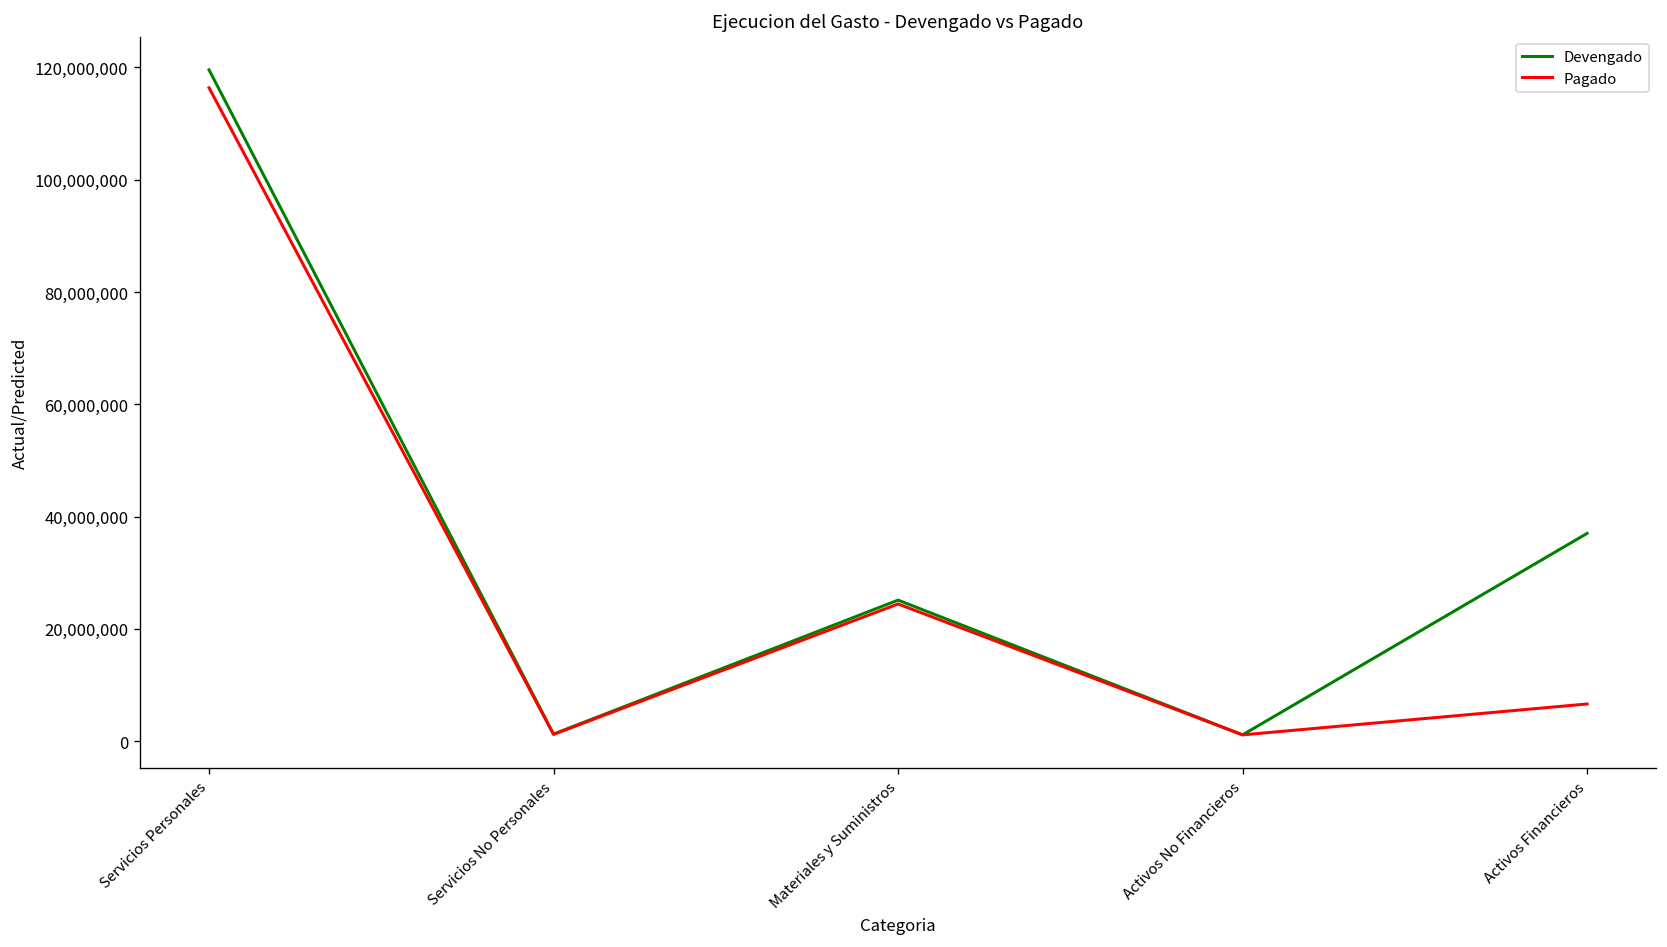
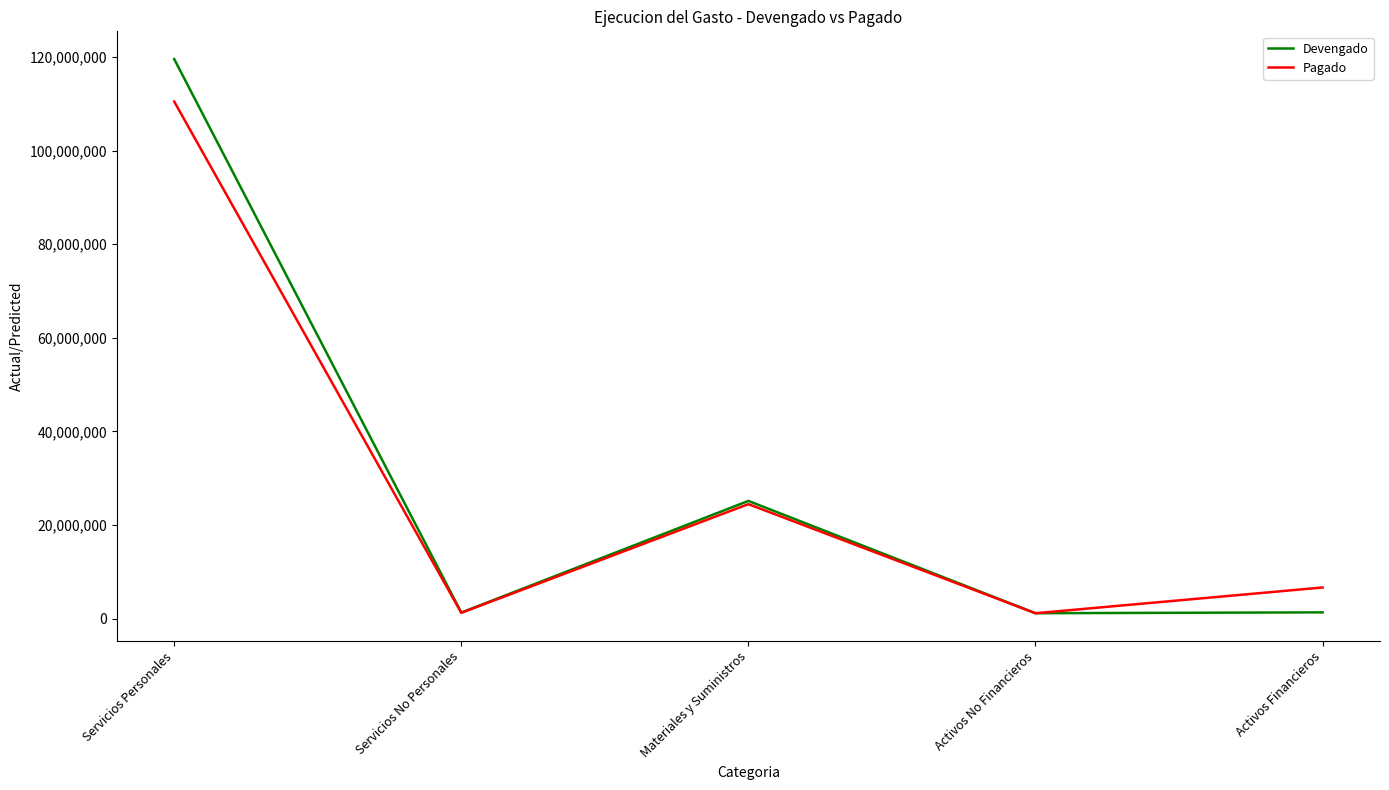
Pagado, Servicios Personales: 116,000,000 -> 110,000,000
Devengado, Activos Financieros: 37,000,000 -> 1,000,000
